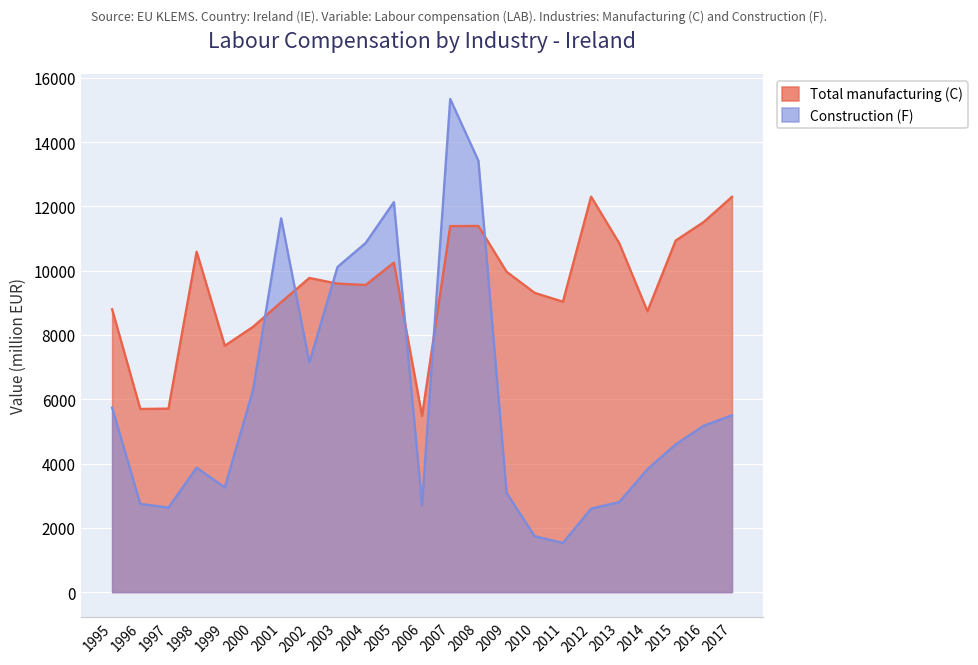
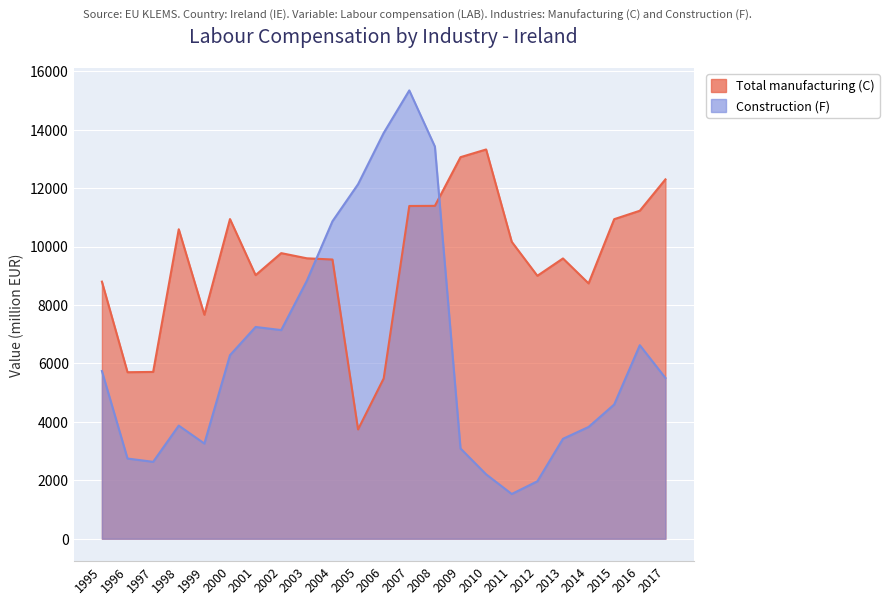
Total manufacturing (C), 2000: 8300 -> 10900
Construction (F), 2001: 11600 -> 7200
Construction (F), 2003: 10100 -> 8800
Total manufacturing (C), 2005: 10300 -> 3700
Construction (F), 2006: 2700 -> 13900
Total manufacturing (C), 2009: 10000 -> 13100
Total manufacturing (C), 2010: 9300 -> 13300
Construction (F), 2010: 1700 -> 2200
Total manufacturing (C), 2011: 9000 -> 10200
Total manufacturing (C), 2012: 12300 -> 9000
Construction (F), 2012: 2600 -> 2000
Total manufacturing (C), 2013: 10900 -> 9600
Construction (F), 2013: 2800 -> 3400
Total manufacturing (C), 2016: 11500 -> 11200
Construction (F), 2016: 5200 -> 6600
